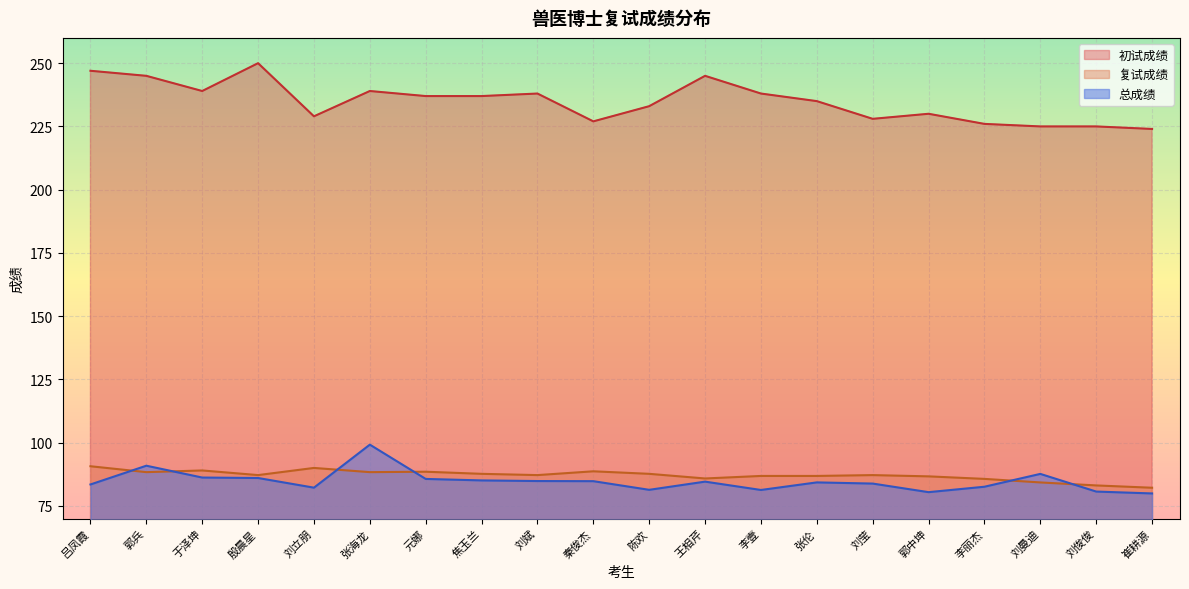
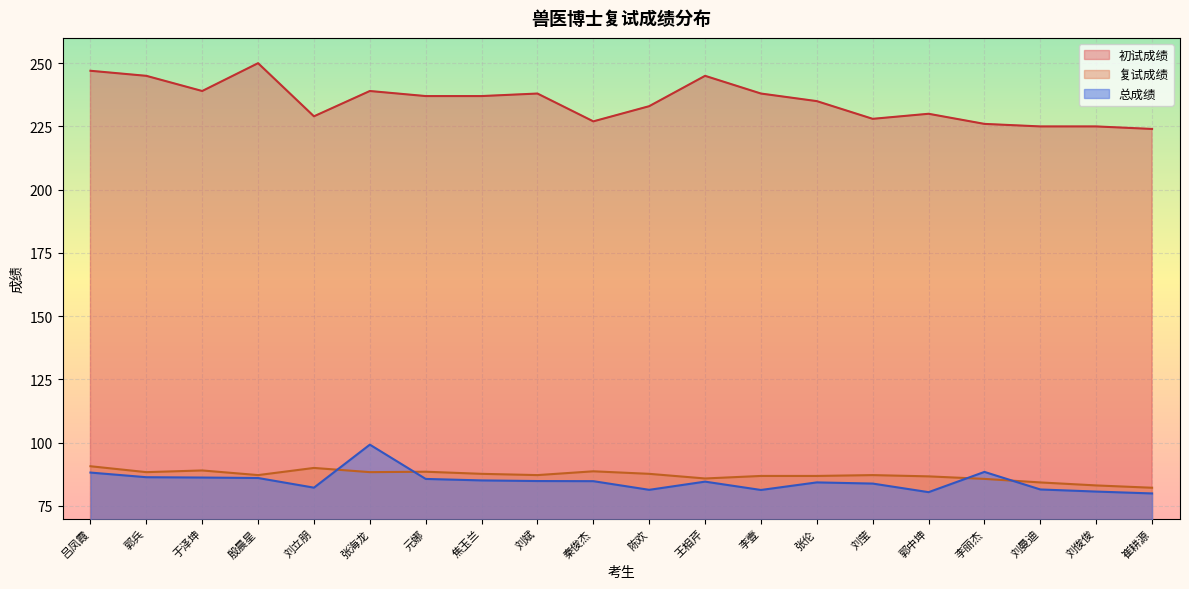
总成绩, 吕凤霞: 83 -> 88
总成绩, 郭兵: 91 -> 86
总成绩, 李丽杰: 83 -> 88
总成绩, 刘曼迪: 88 -> 81
